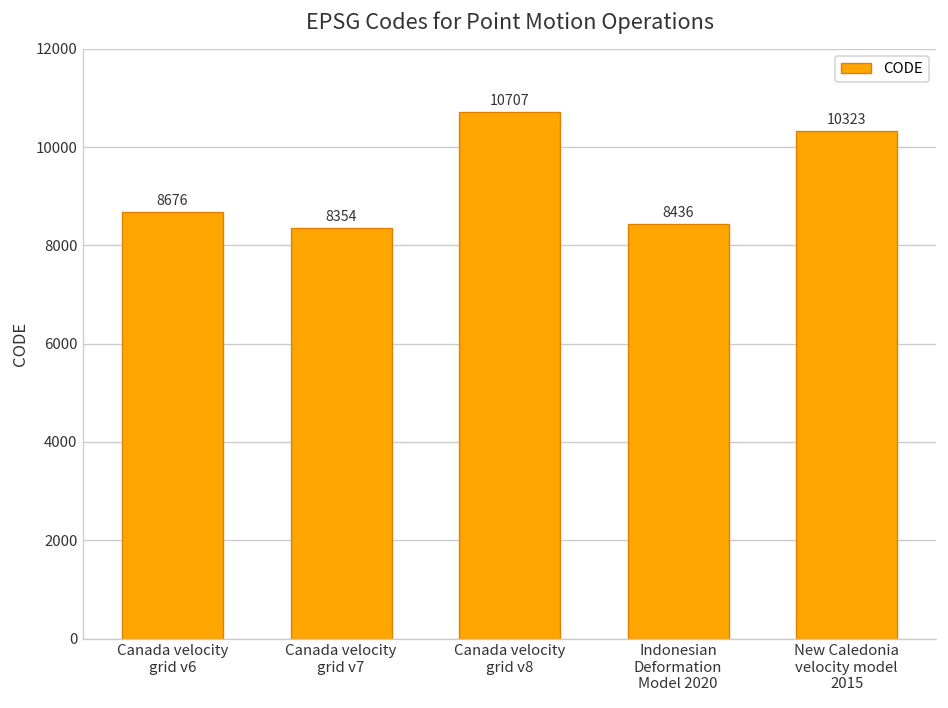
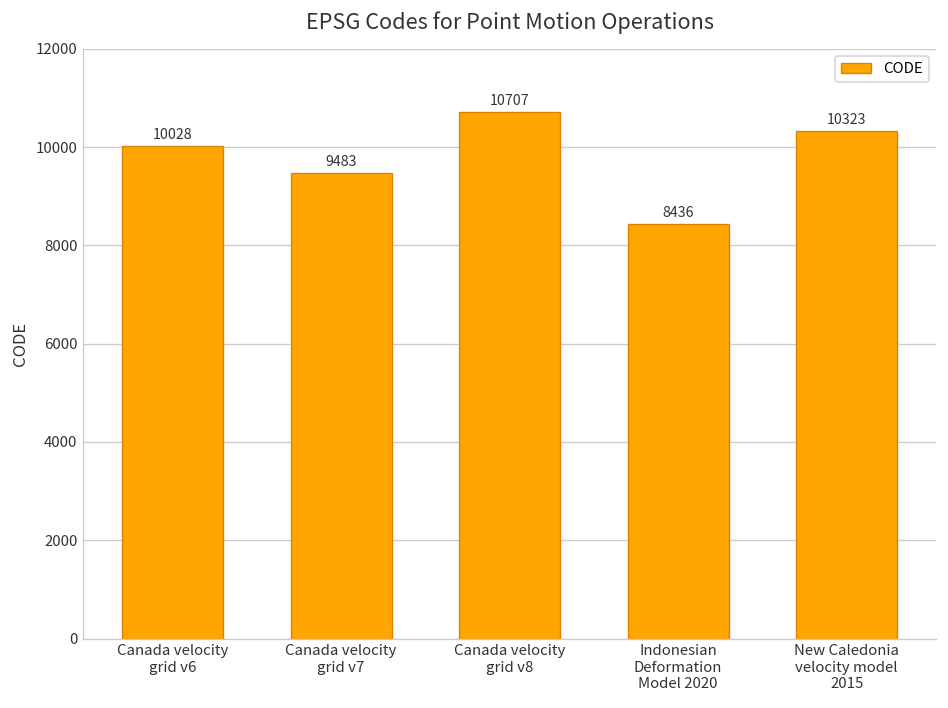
Canada velocity grid v6: 8676 -> 10028
Canada velocity grid v7: 8354 -> 9483
